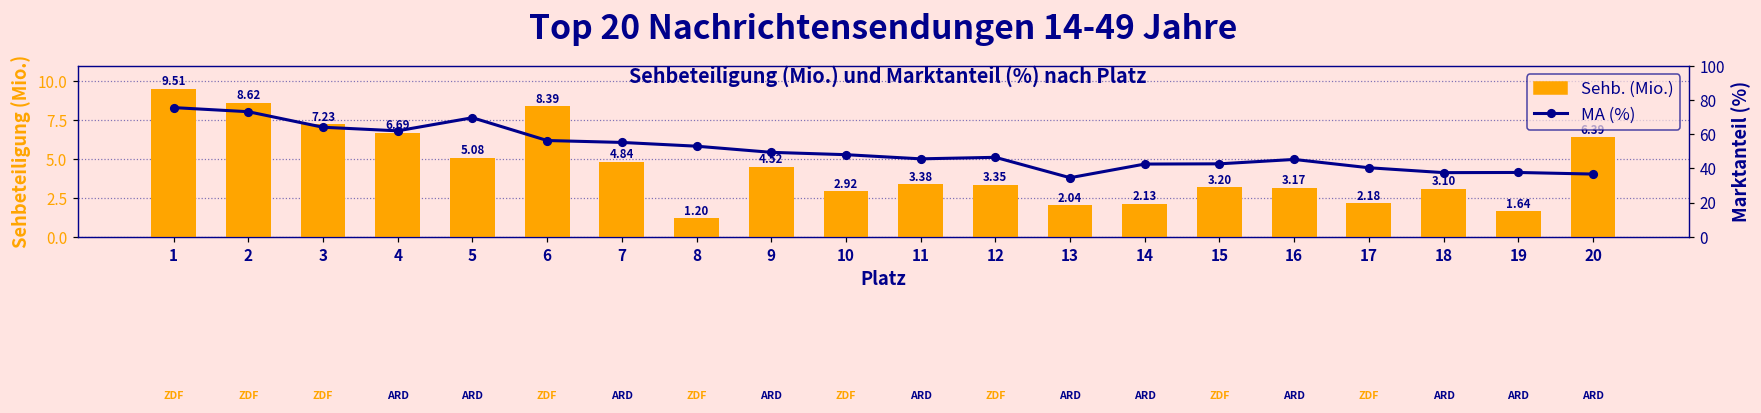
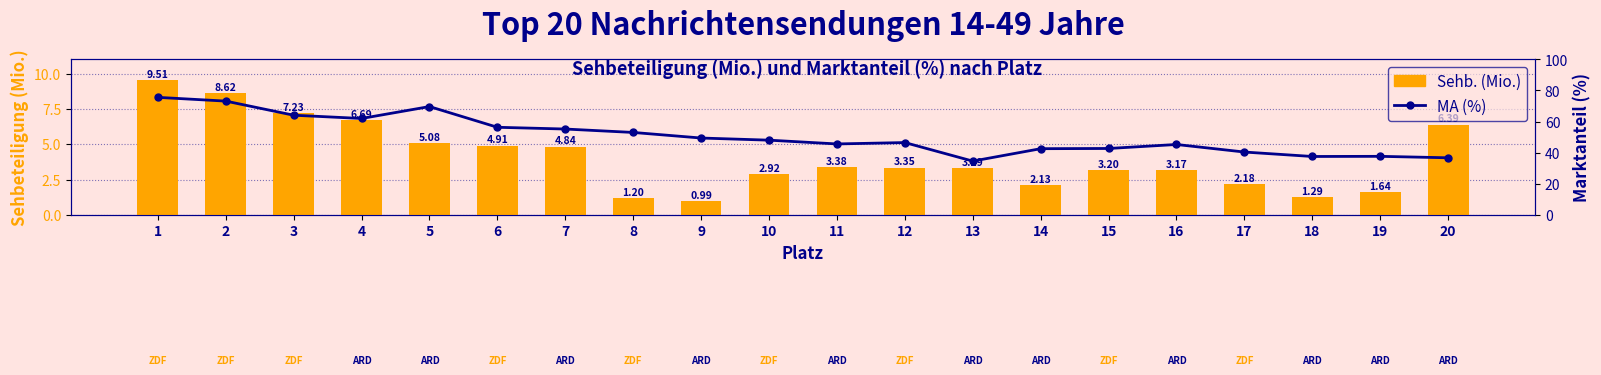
Sehb. (Mio.), 6: 8.39 -> 4.91
Sehb. (Mio.), 9: 4.52 -> 0.99
Sehb. (Mio.), 13: 2.04 -> 3.29
Sehb. (Mio.), 18: 3.10 -> 1.29
